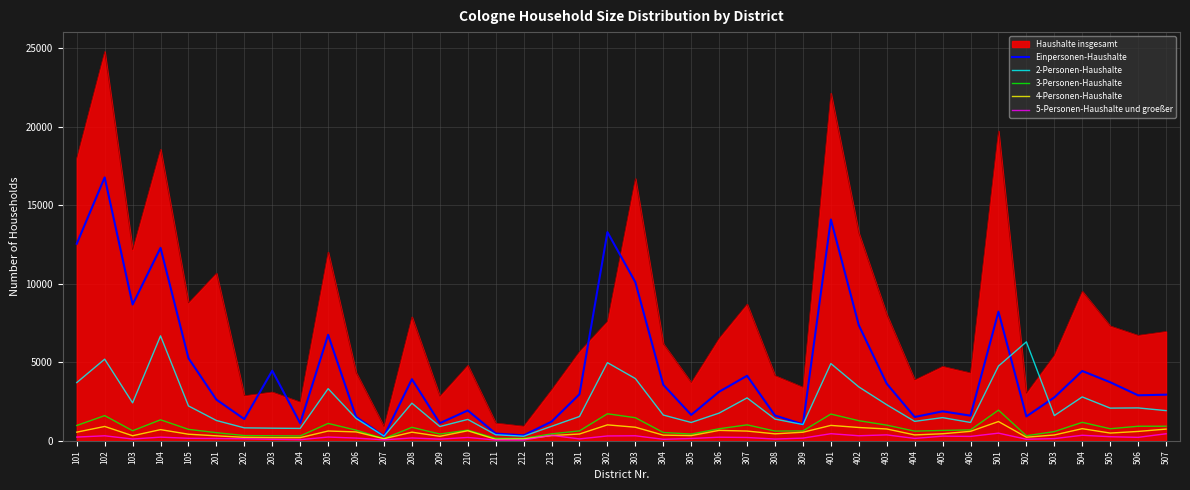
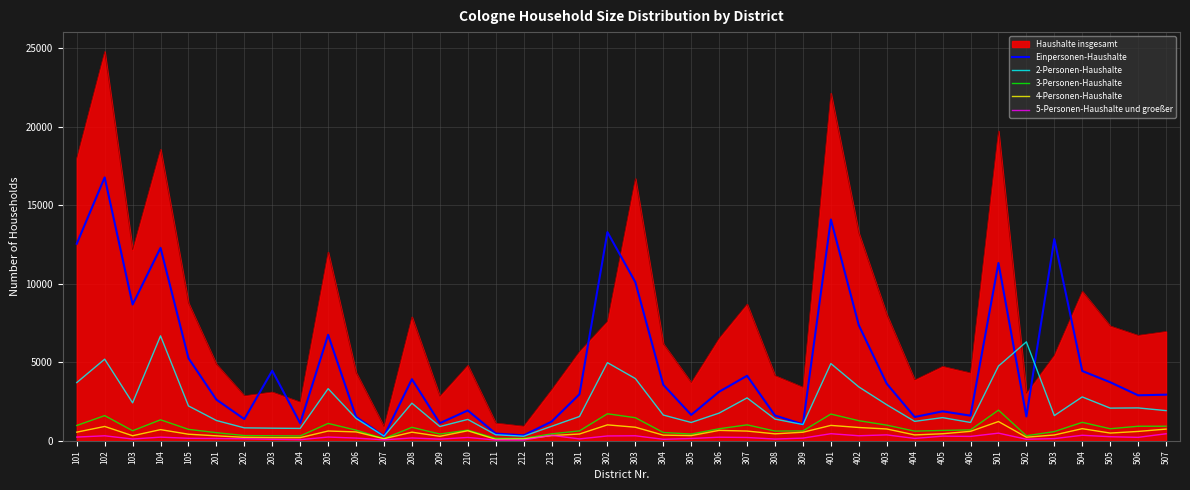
Haushalte insgesamt, 201: 10700 -> 4900
Einpersonen-Haushalte, 501: 8200 -> 11300
Einpersonen-Haushalte, 503: 2800 -> 12800
